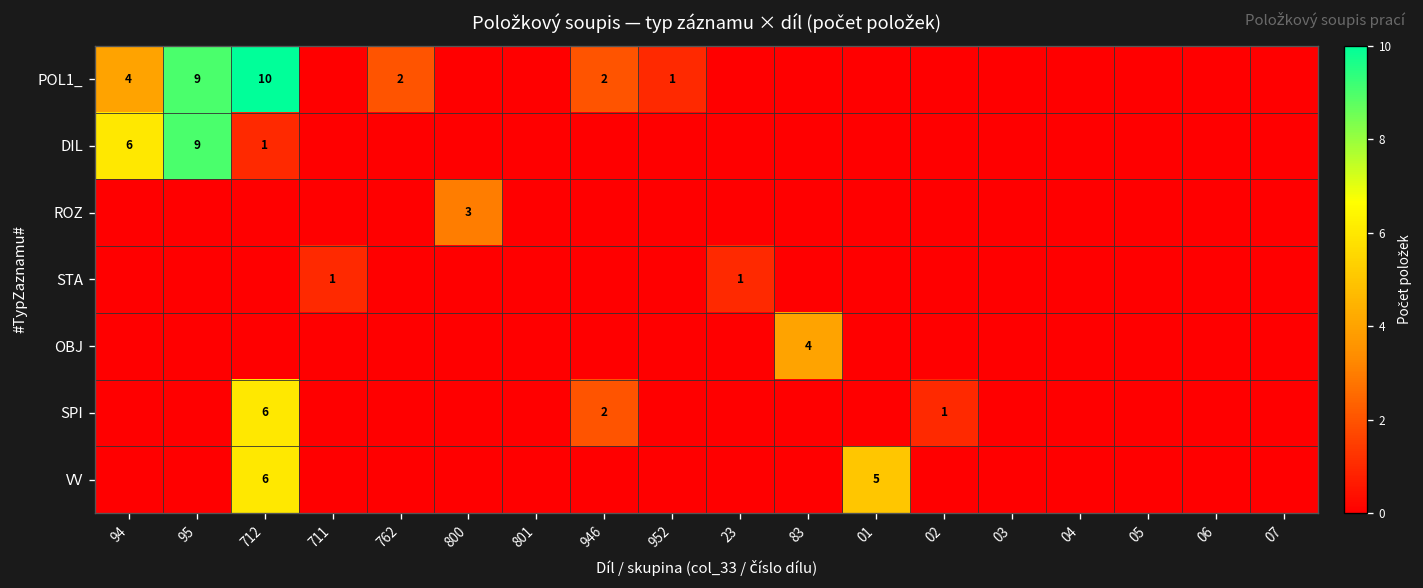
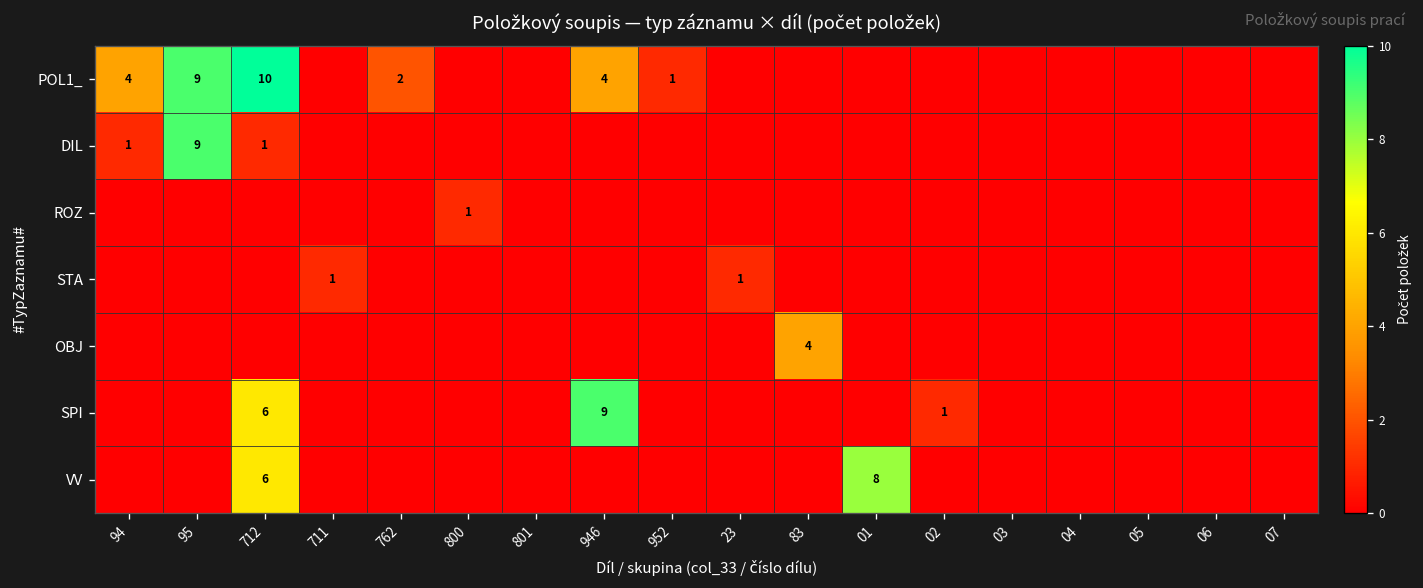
POL1_, 946: 2 -> 4
DIL, 94: 6 -> 1
ROZ, 800: 3 -> 1
SPI, 946: 2 -> 9
VV, 01: 5 -> 8
